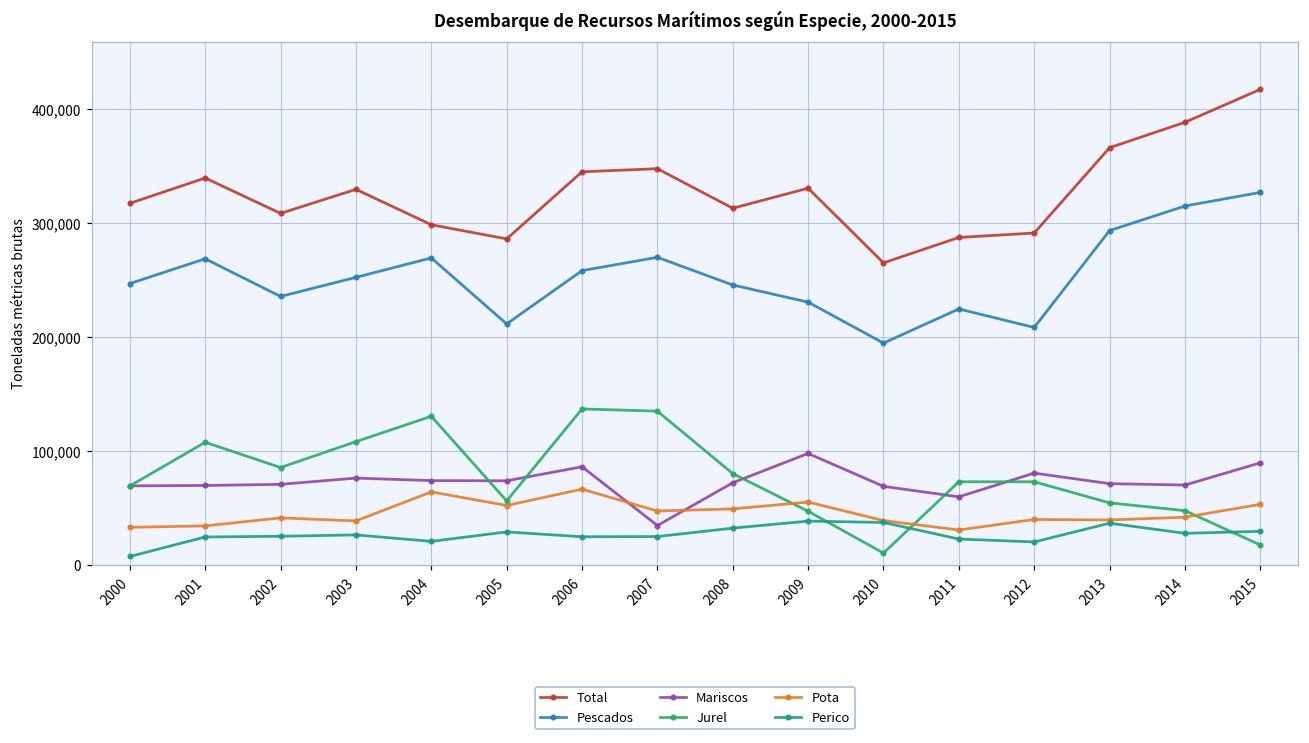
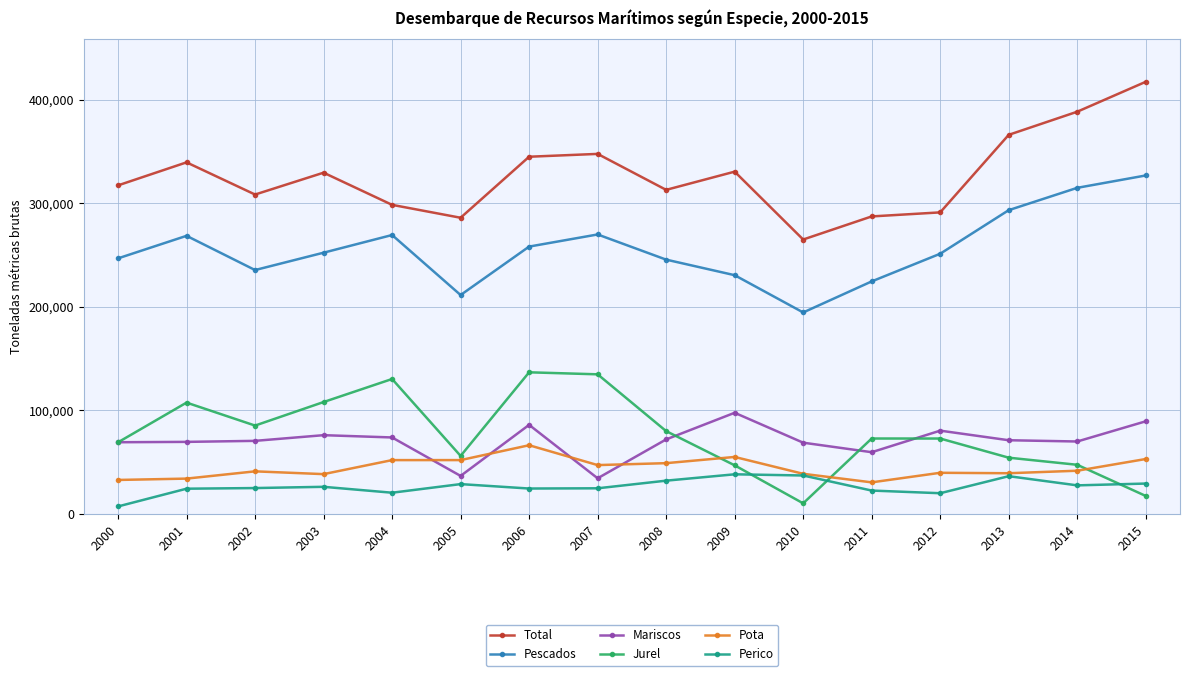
Pota, 2004: 64,000 -> 52,000
Mariscos, 2005: 74,000 -> 37,000
Pescados, 2012: 208,000 -> 251,000
